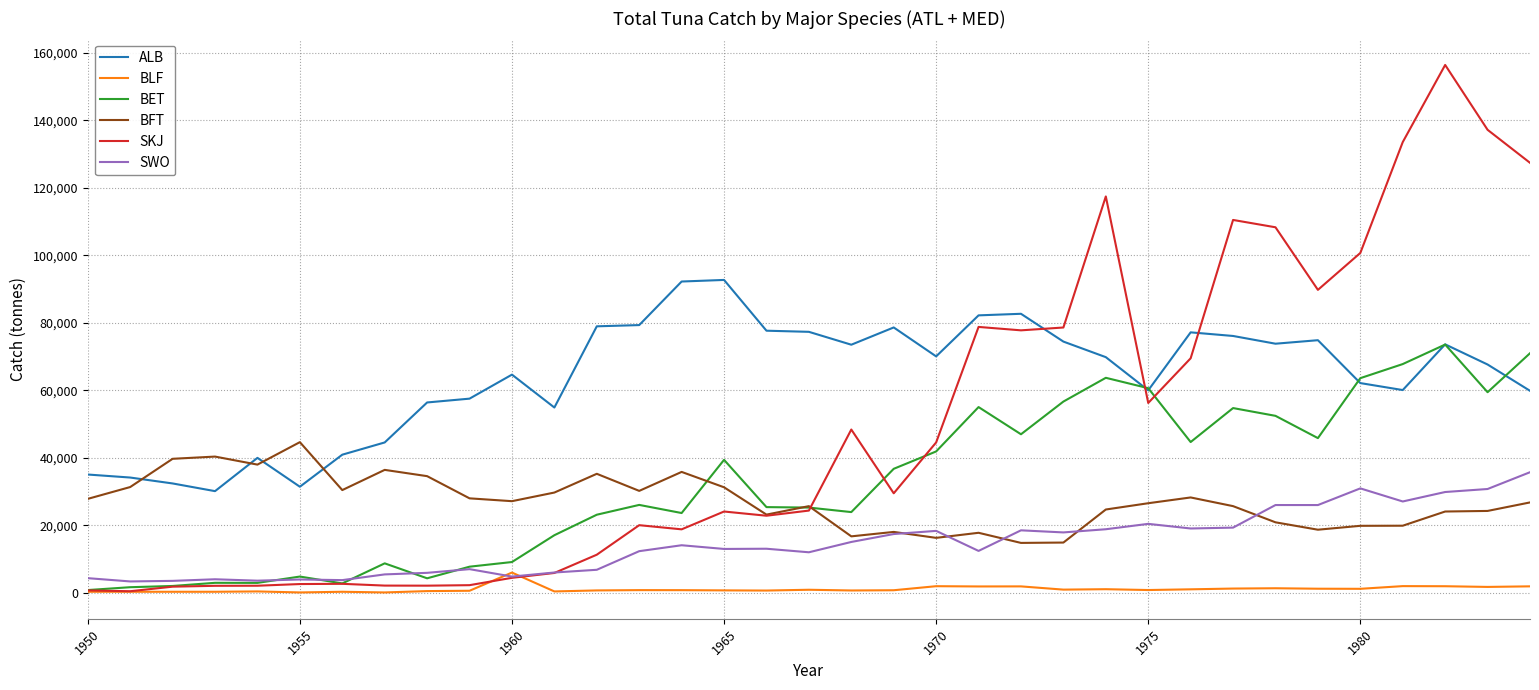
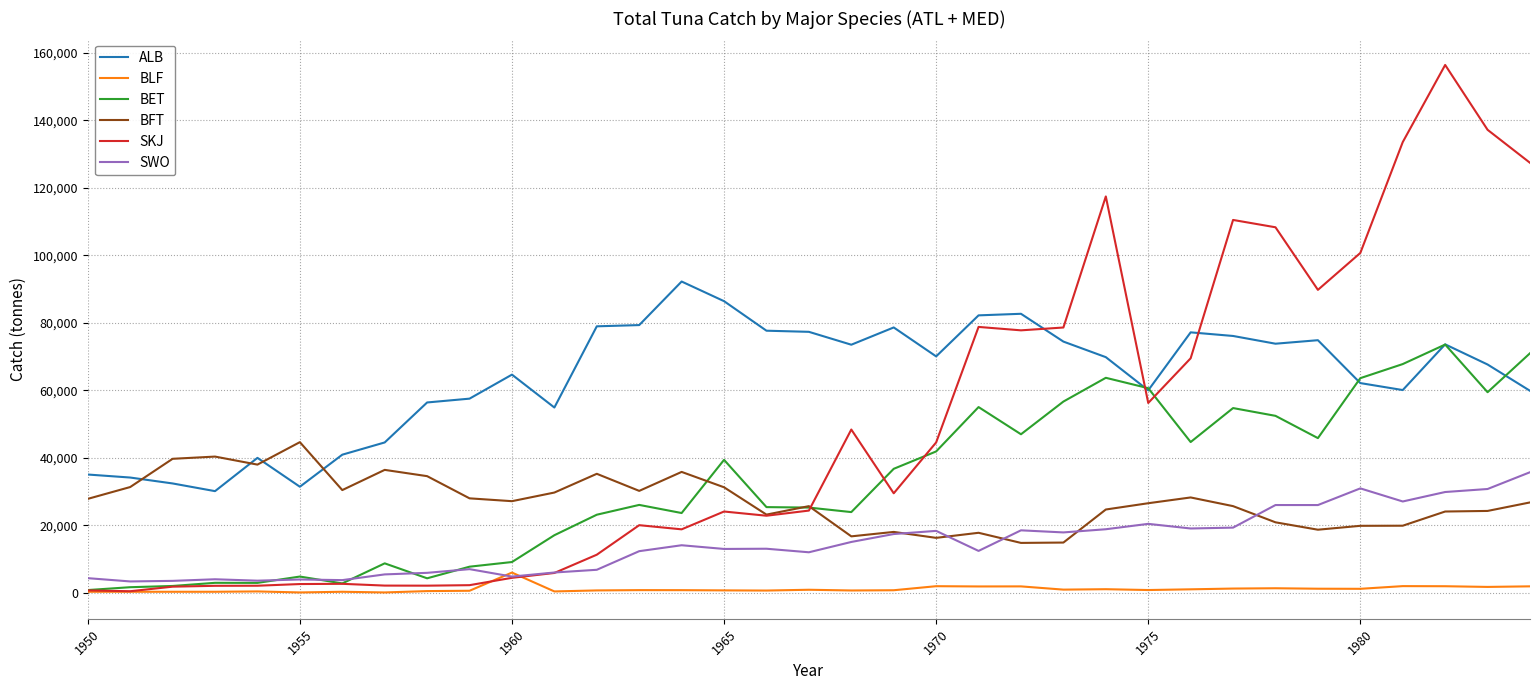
ALB, 1965: 93,000 -> 86,000
